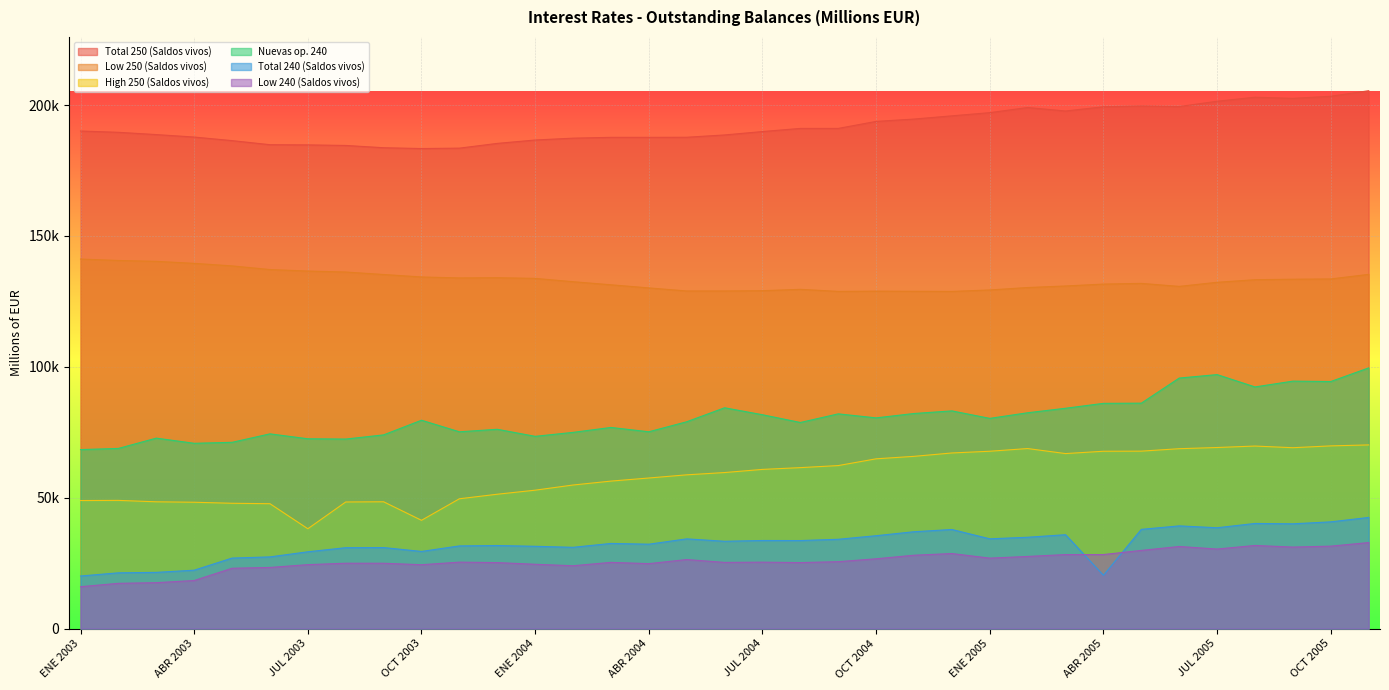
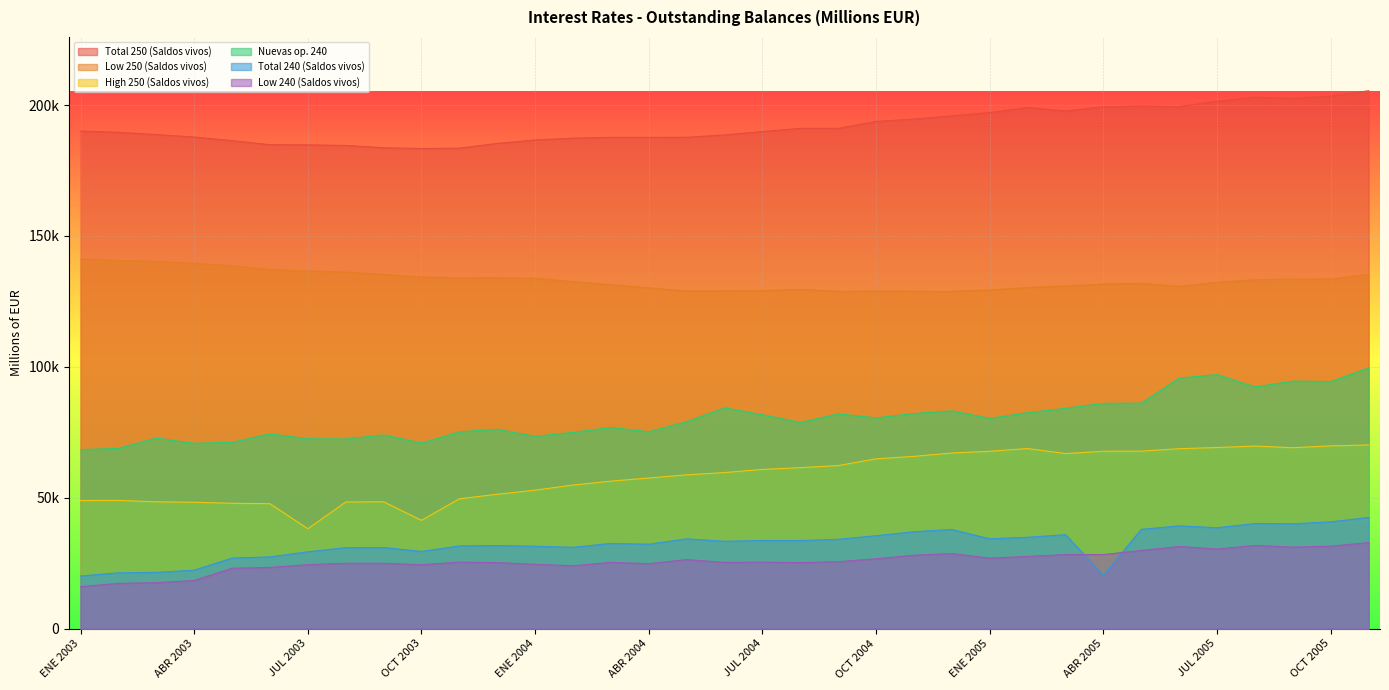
Nuevas op. 240, OCT 2003: 80000 -> 71000
